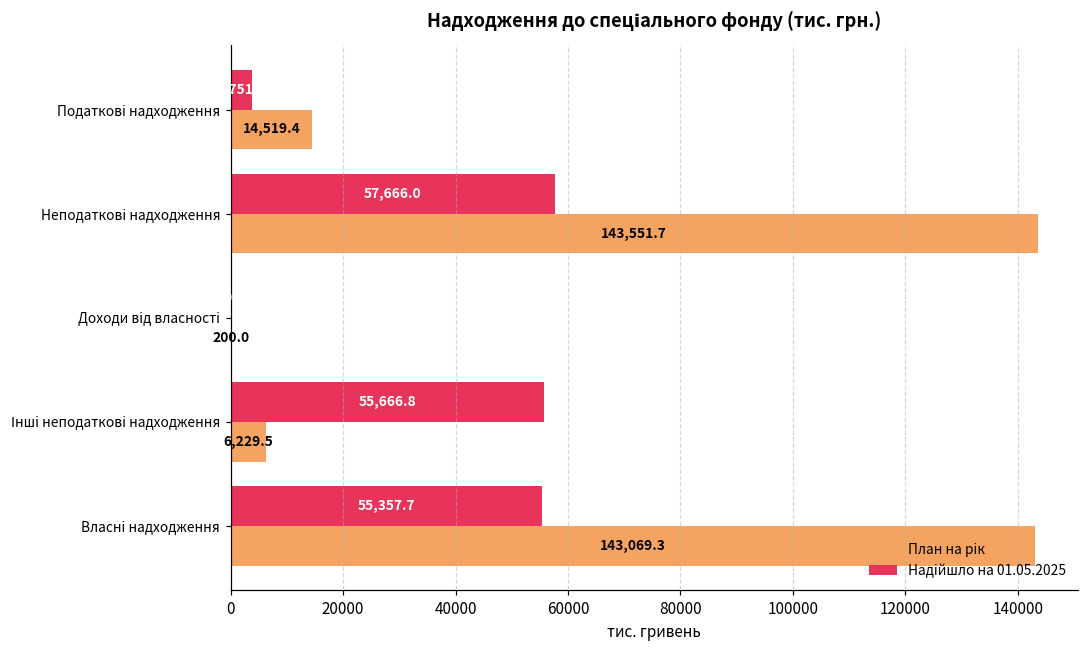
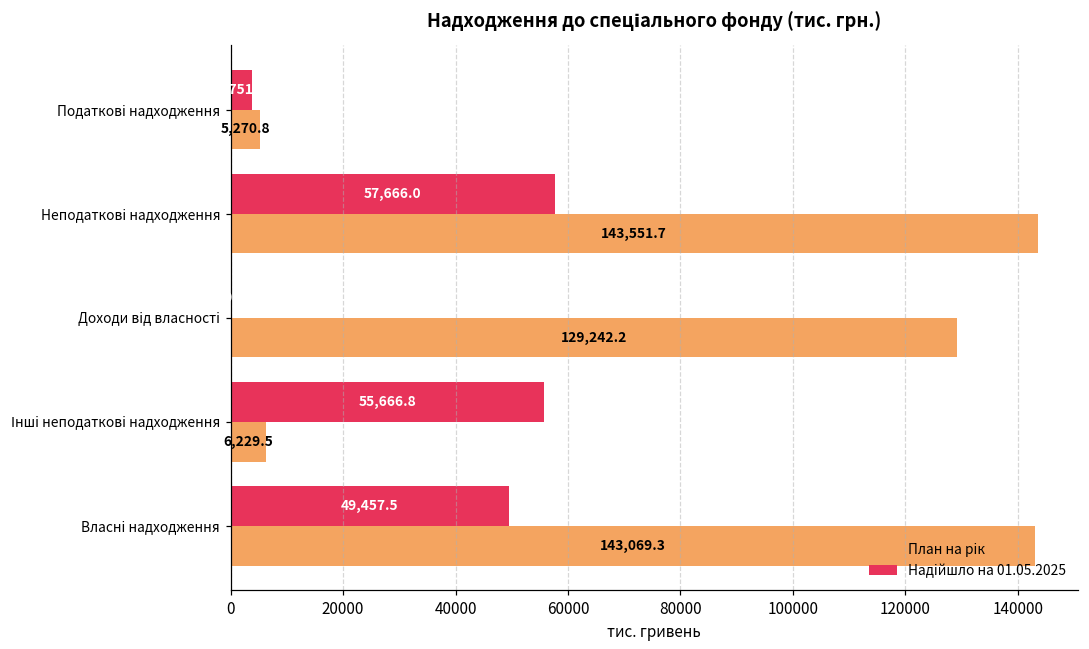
План на рік, Податкові надходження: 14,519.4 -> 5,270.8
План на рік, Доходи від власності: 200.0 -> 129,242.2
Надійшло на 01.05.2025, Власні надходження: 55,357.7 -> 49,457.5
